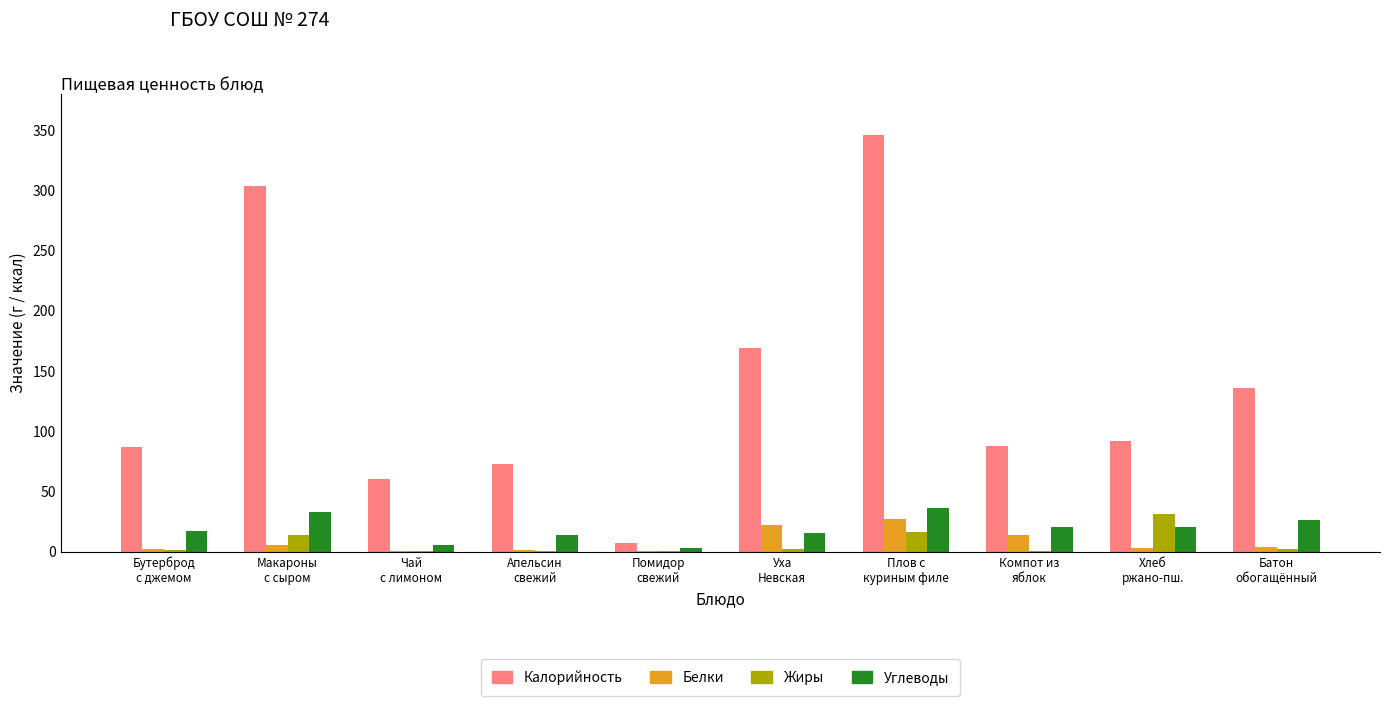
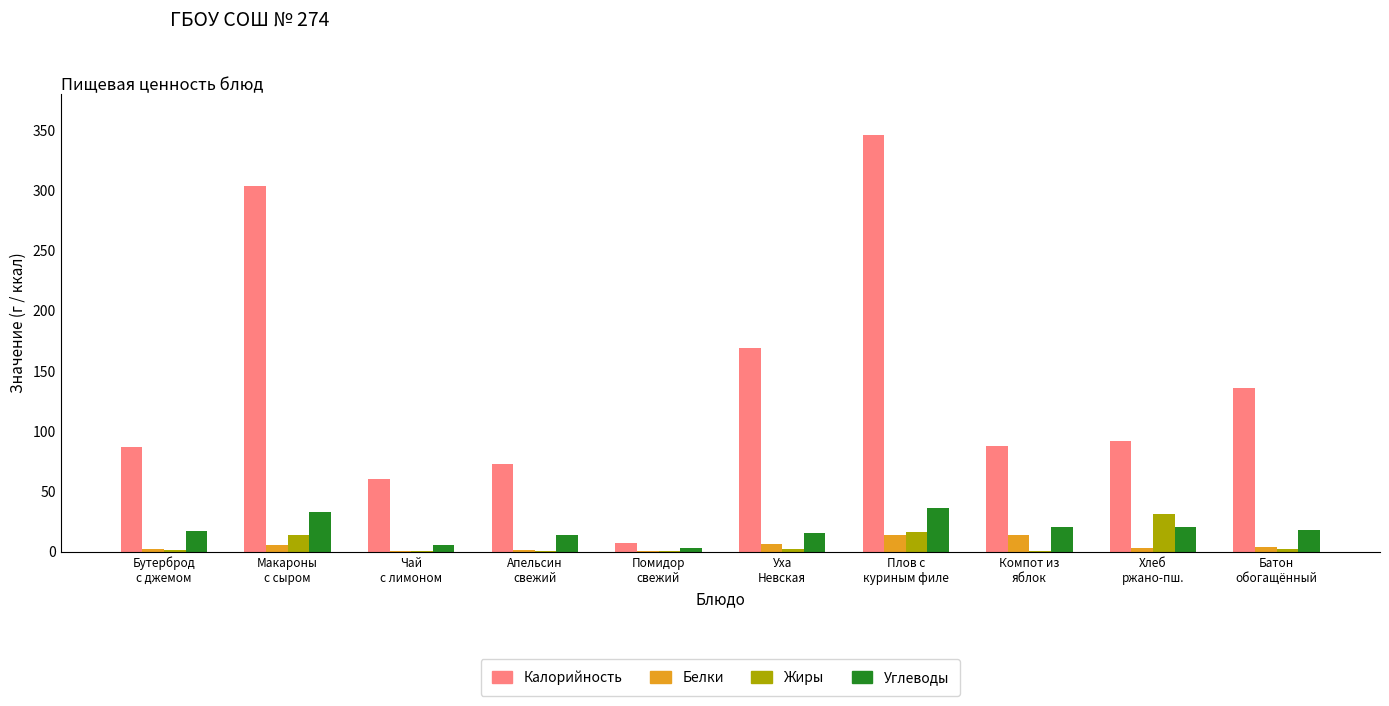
Белки, Уха Невская: 23 -> 7
Белки, Плов с куриным филе: 27 -> 13
Углеводы, Батон обогащённый: 26 -> 18
